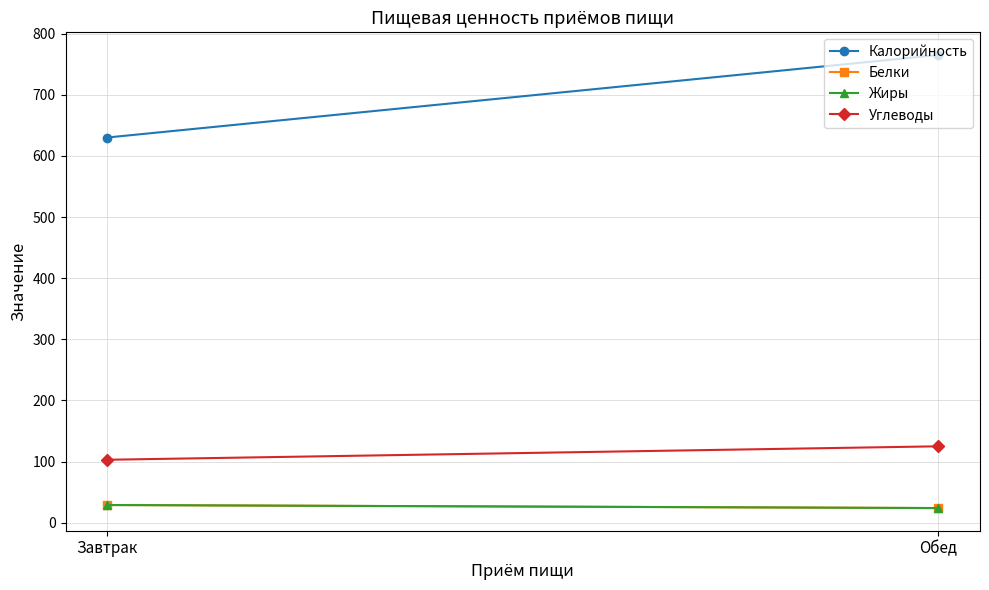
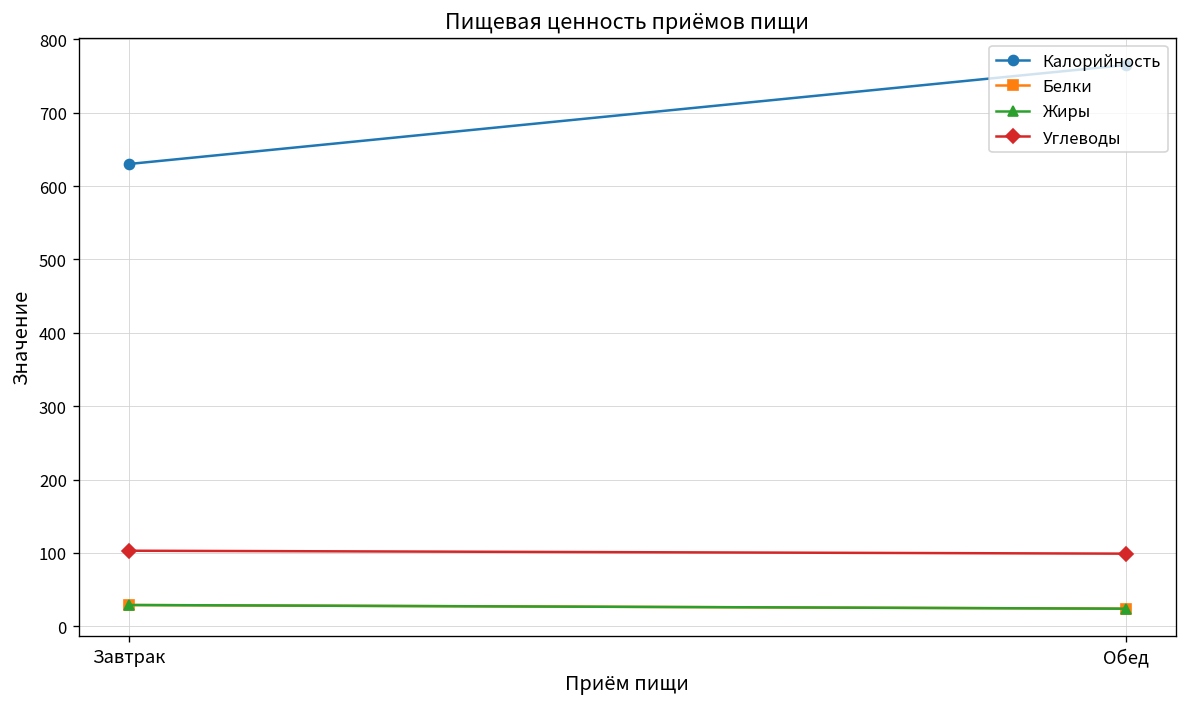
Углеводы, Обед: 130 -> 100
